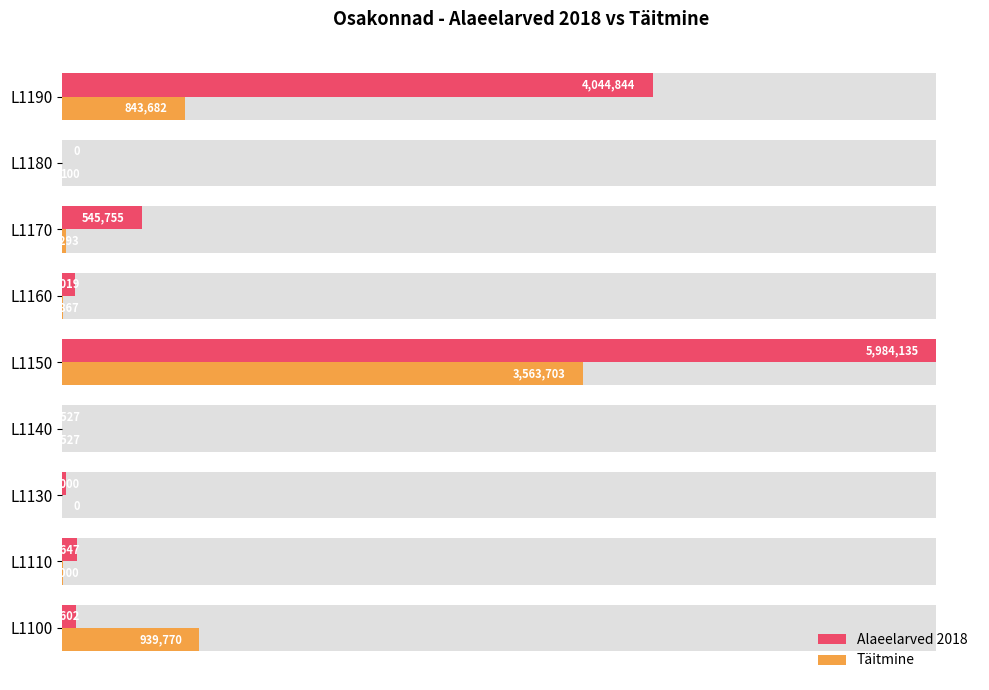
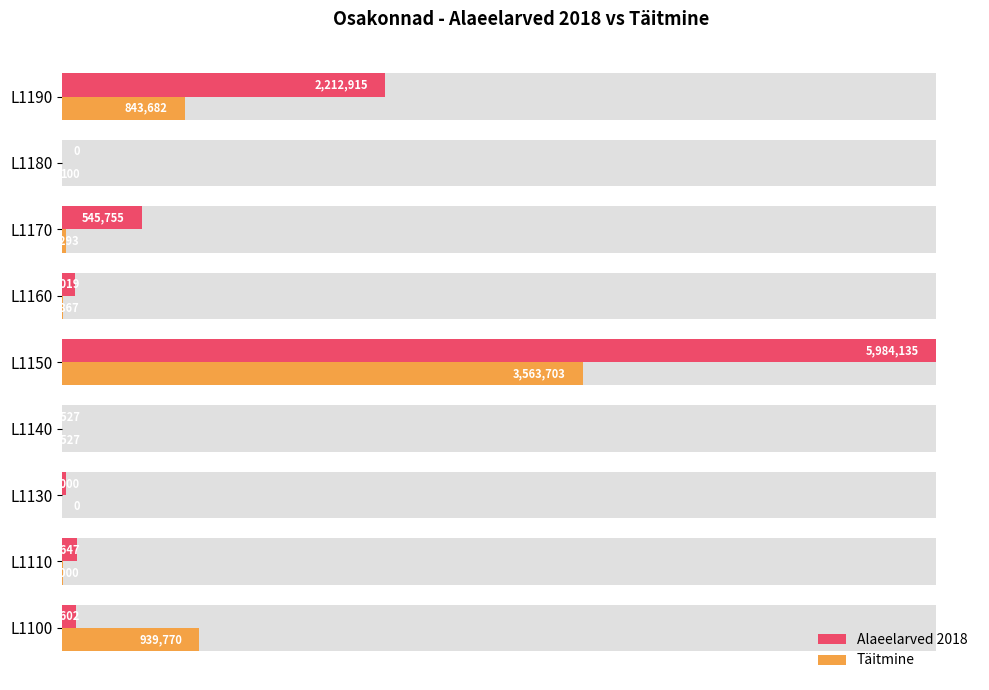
Alaeelarved 2018, L1190: 4,044,844 -> 2,212,915
